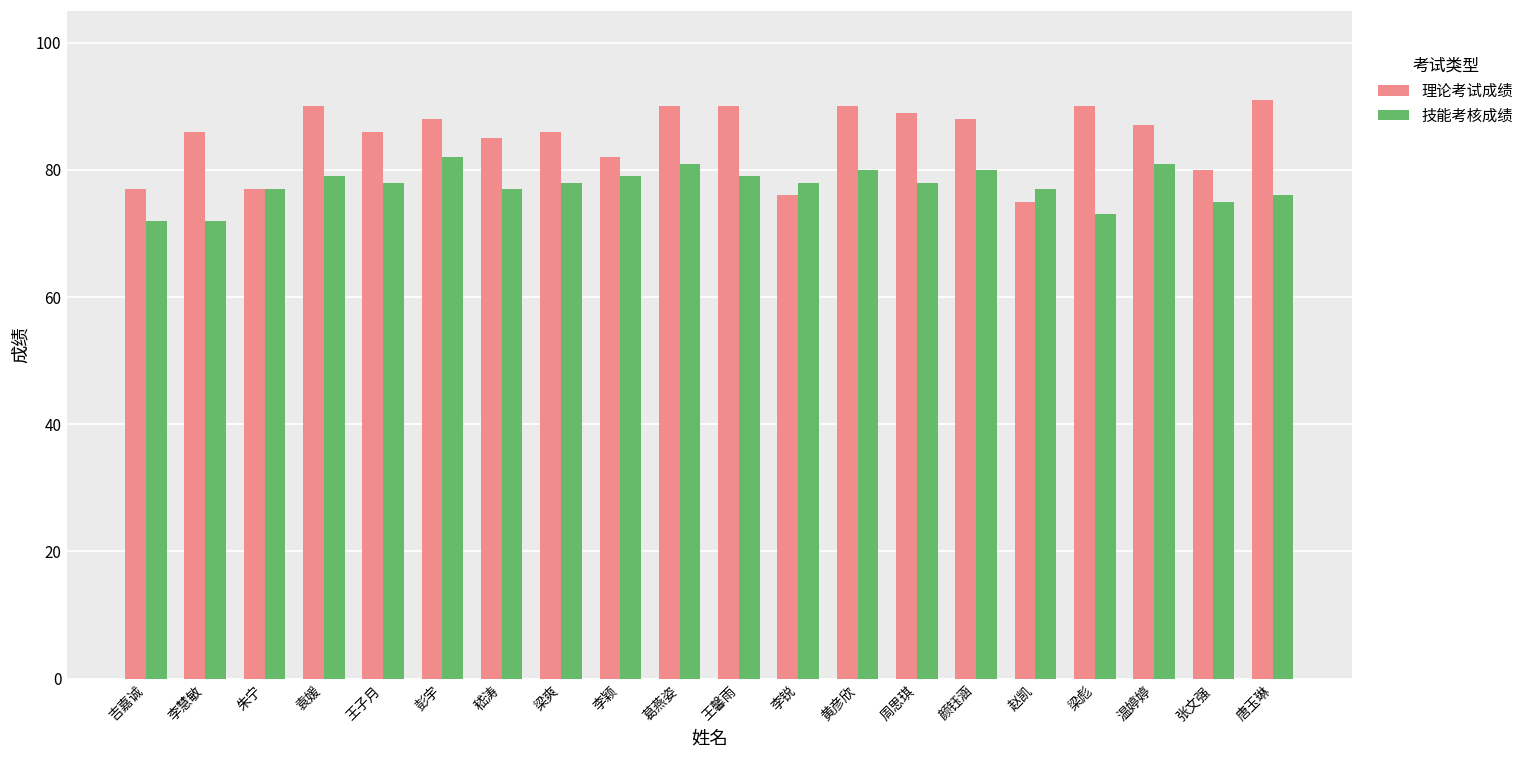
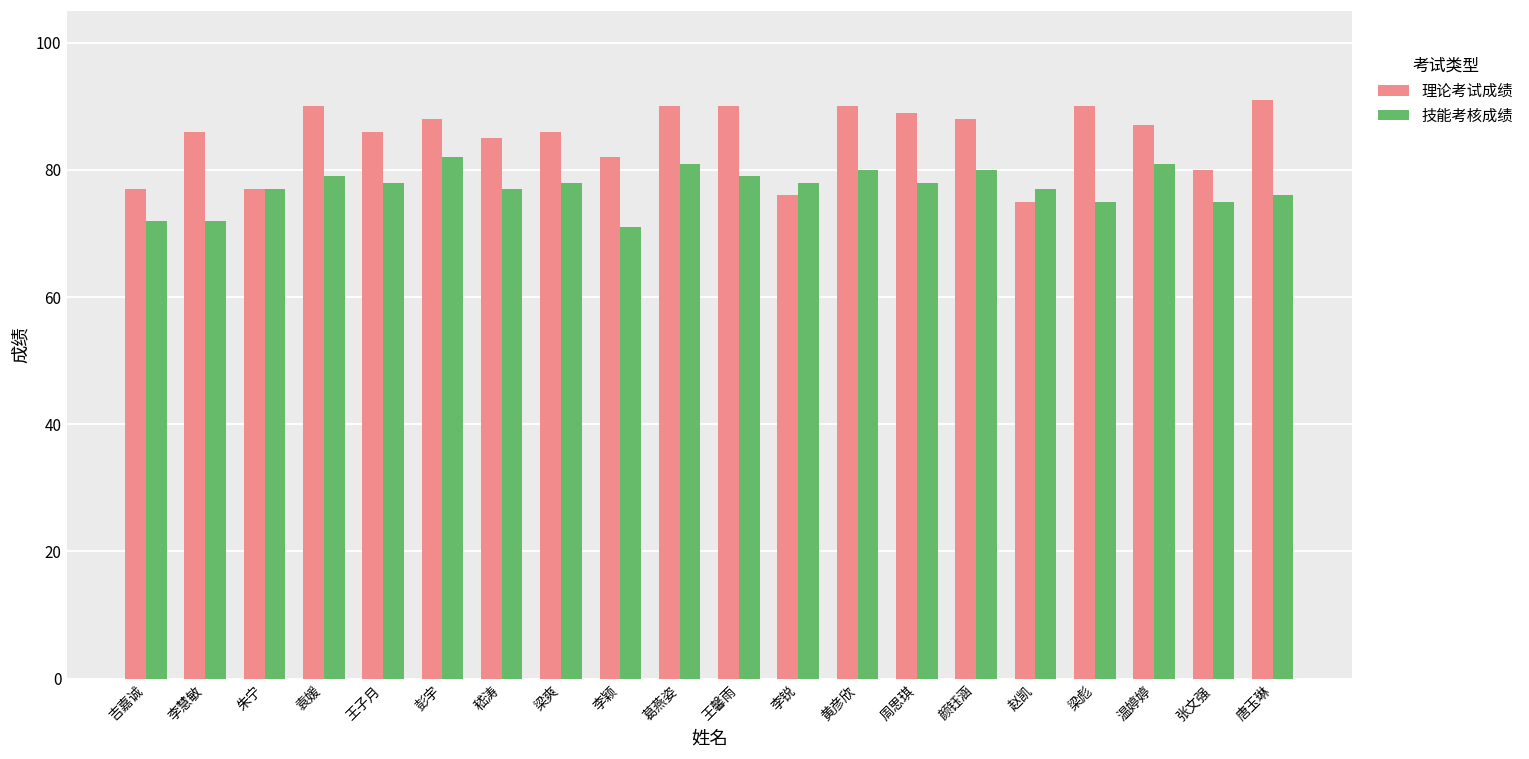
技能考核成绩, 李颖: 79 -> 71
技能考核成绩, 梁彪: 73 -> 75
